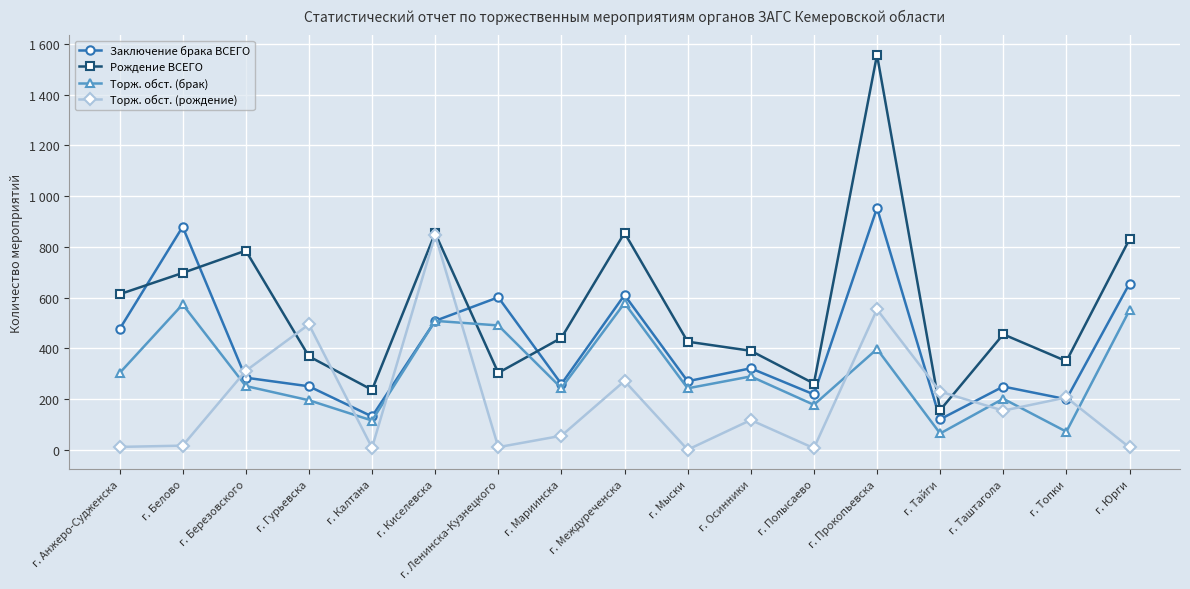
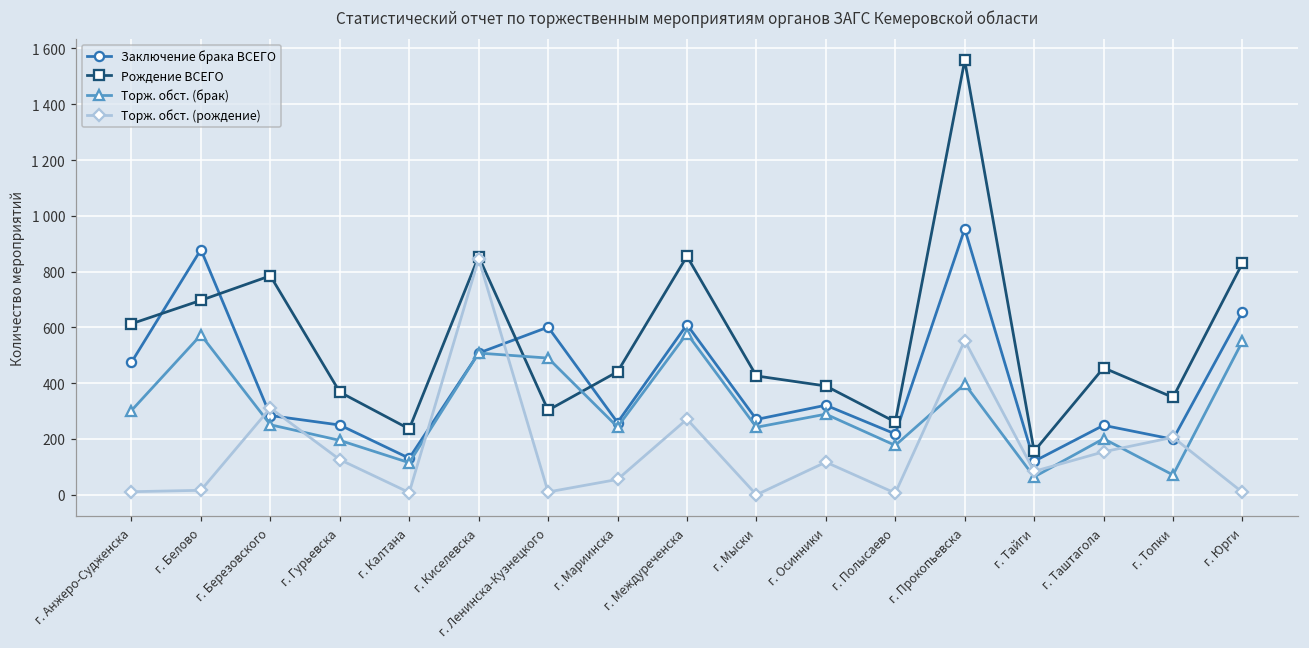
Торж. обст. (рождение), г. Гурьевска: 490 -> 130
Торж. обст. (рождение), г. Тайги: 230 -> 80
